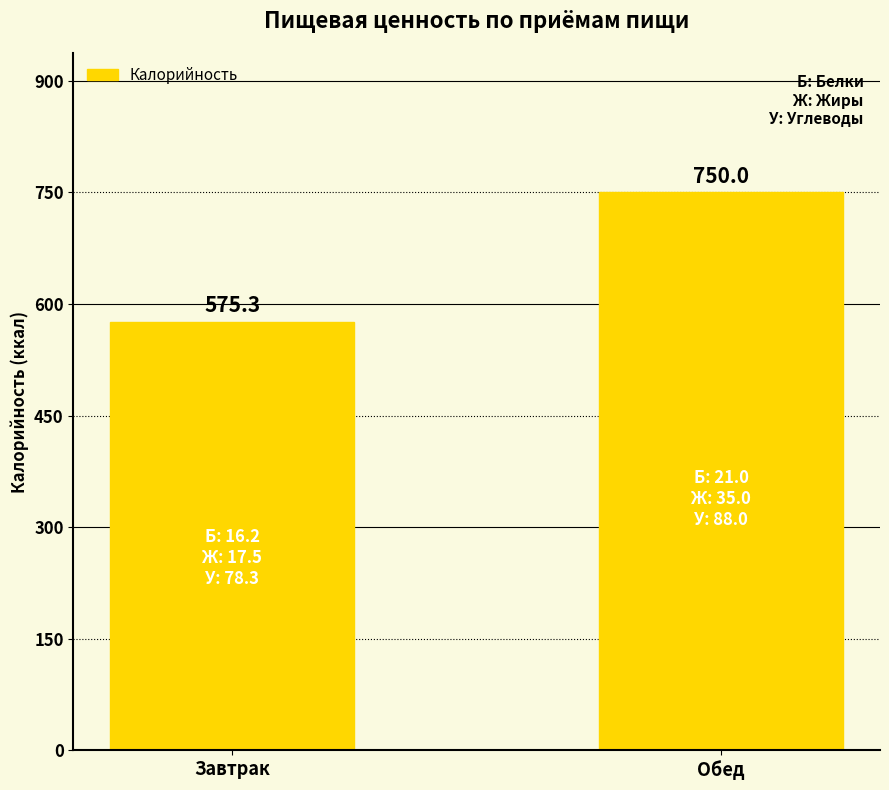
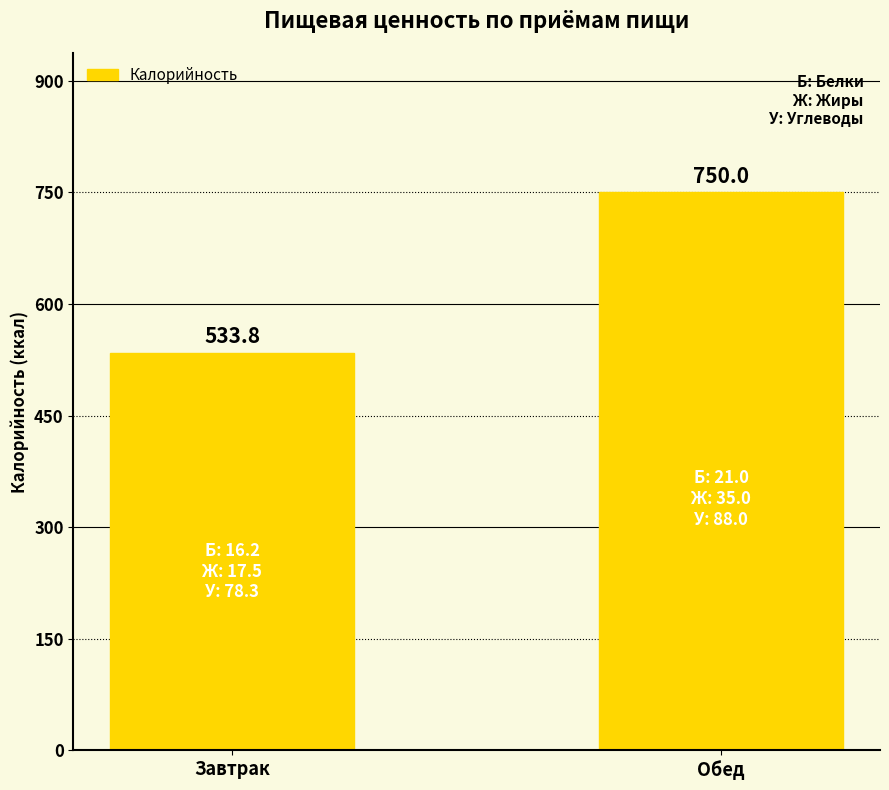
Завтрак: 575.3 -> 533.8
